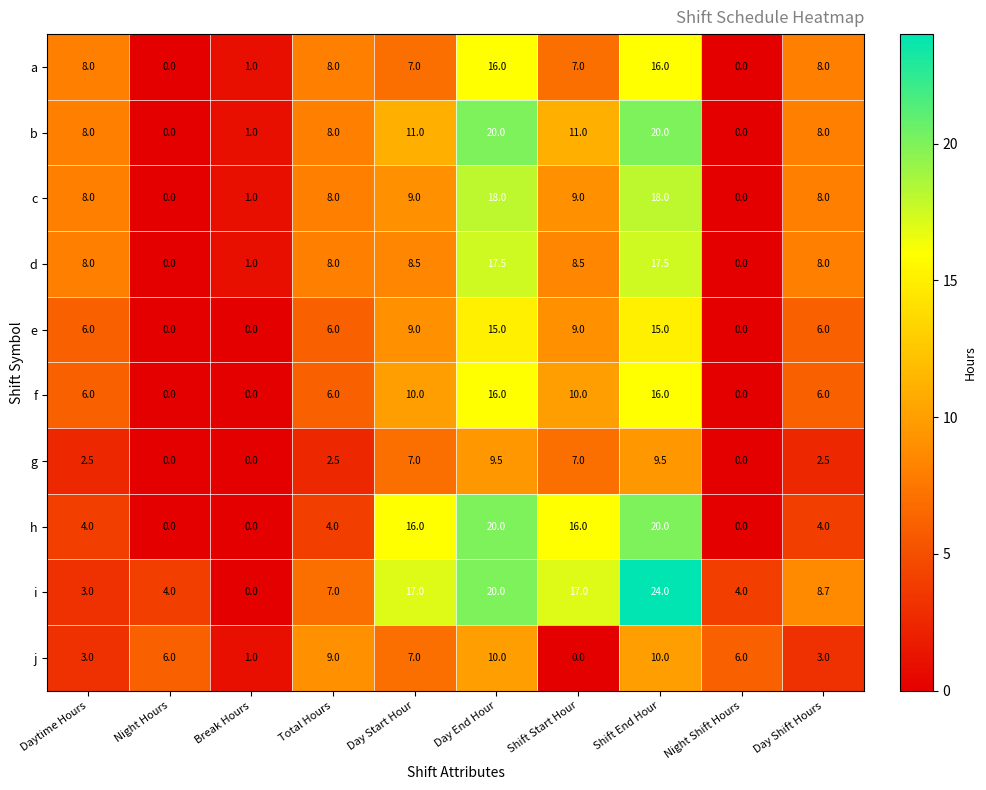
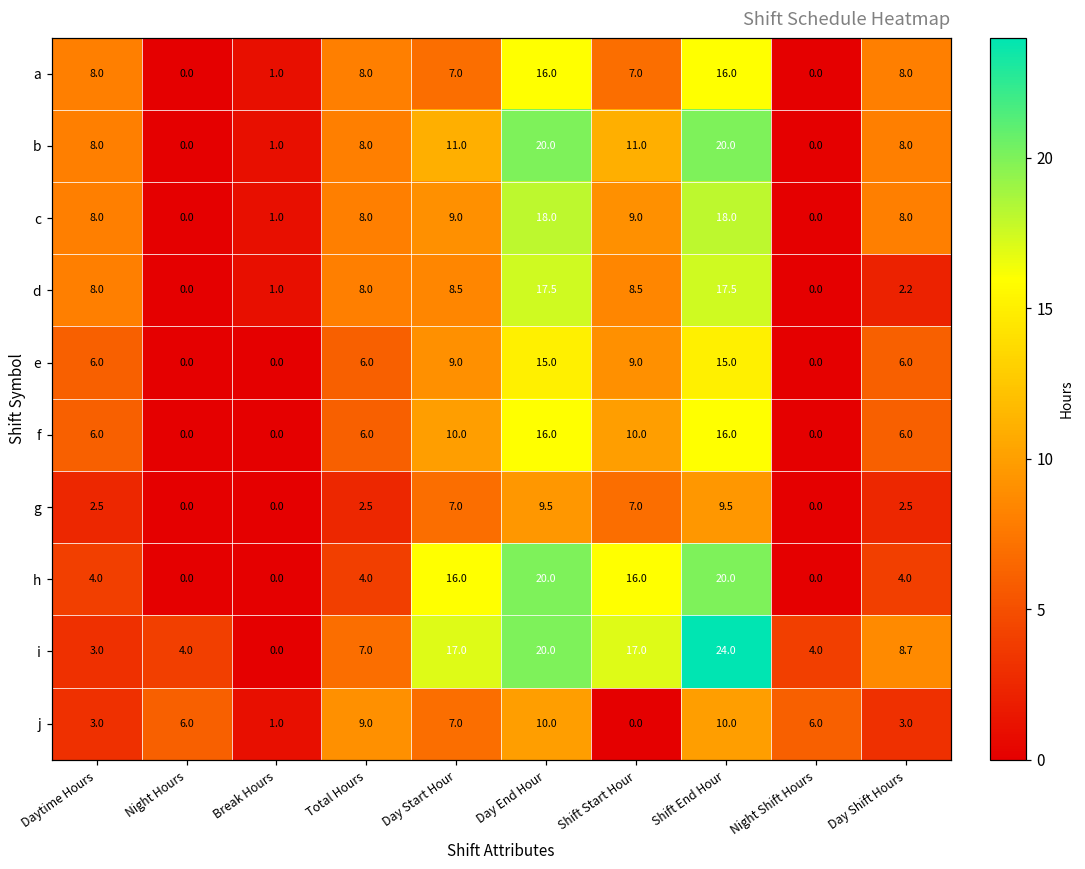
d, Day Shift Hours: 8.0 -> 2.2
